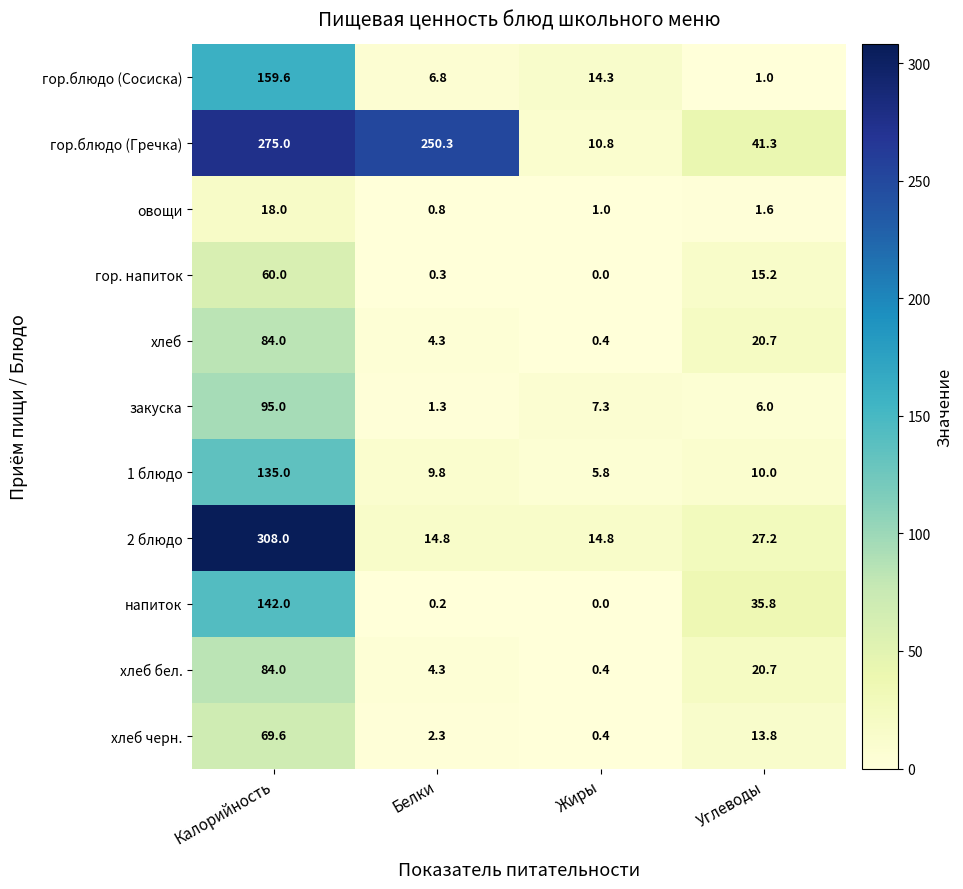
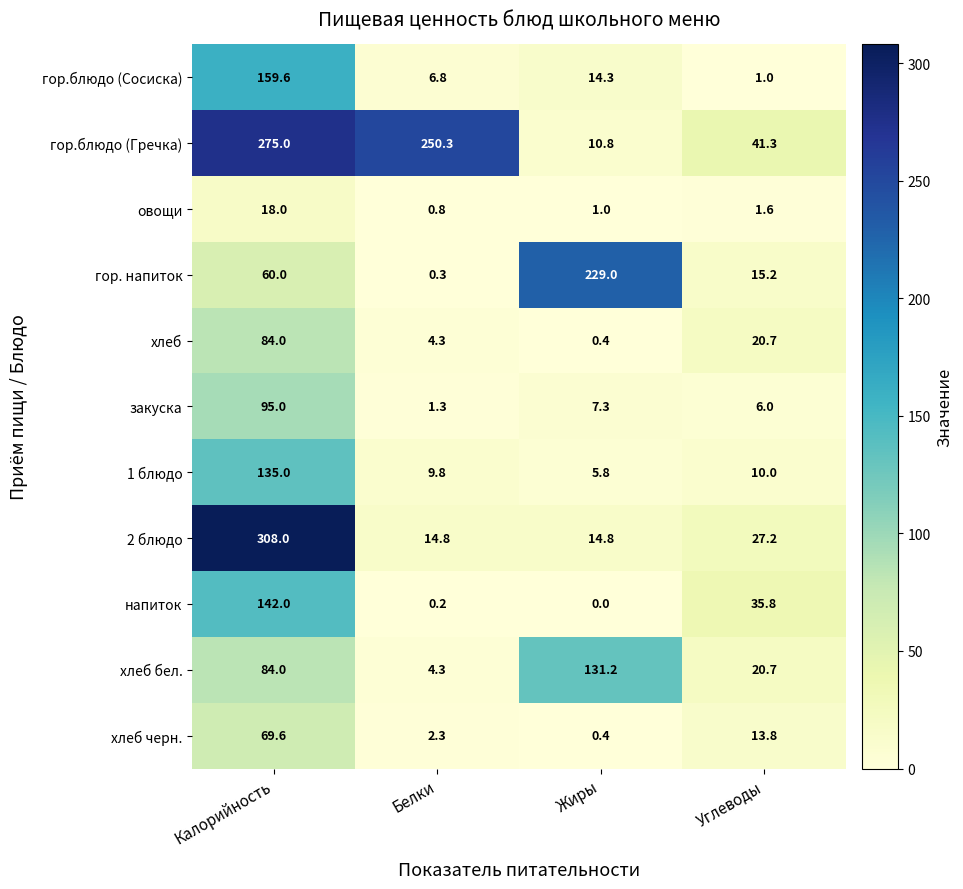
гор. напиток, Жиры: 0.0 -> 229.0
хлеб бел., Жиры: 0.4 -> 131.2
